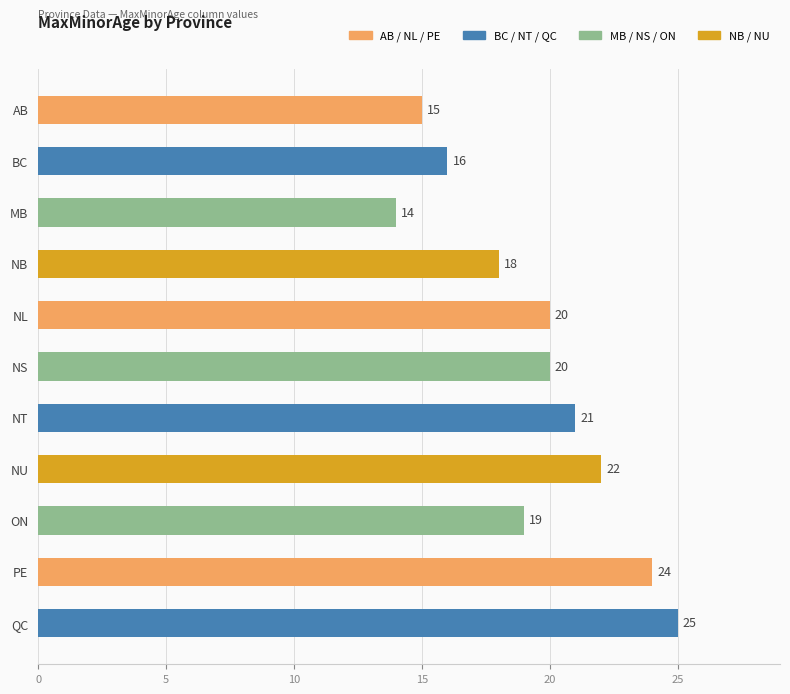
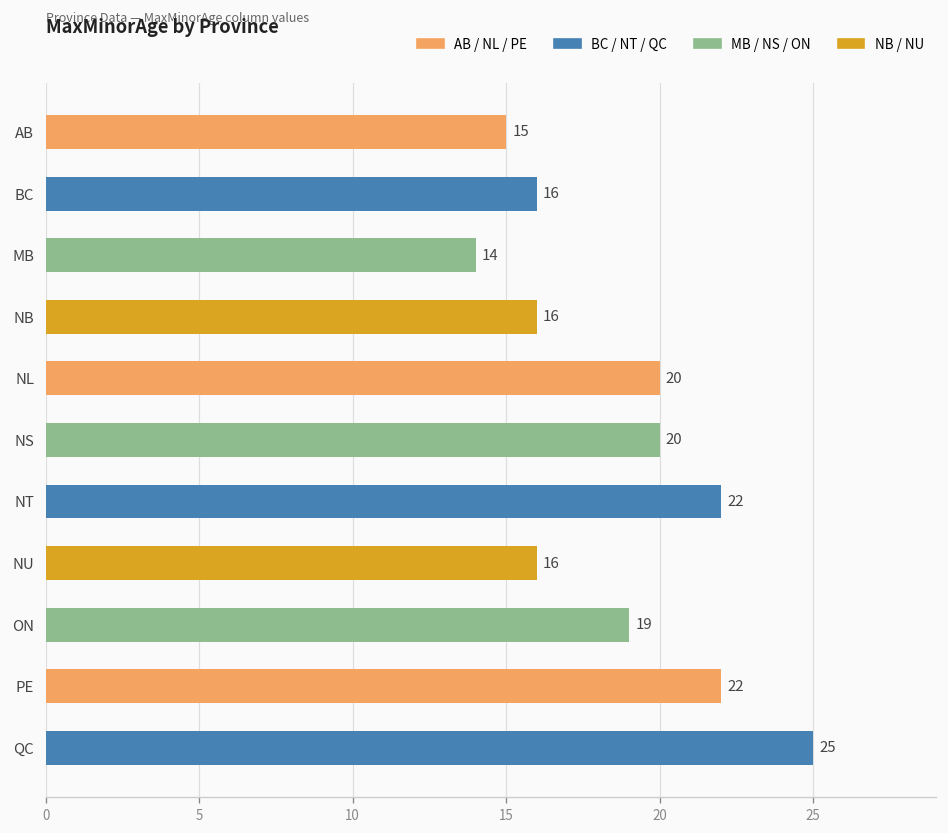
NB: 18 -> 16
NT: 21 -> 22
NU: 22 -> 16
PE: 24 -> 22
